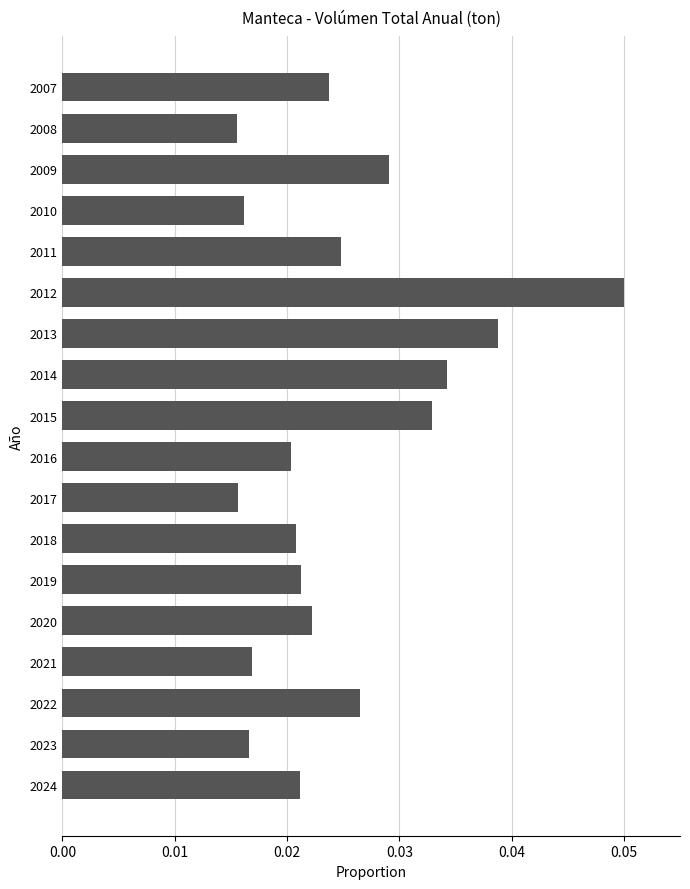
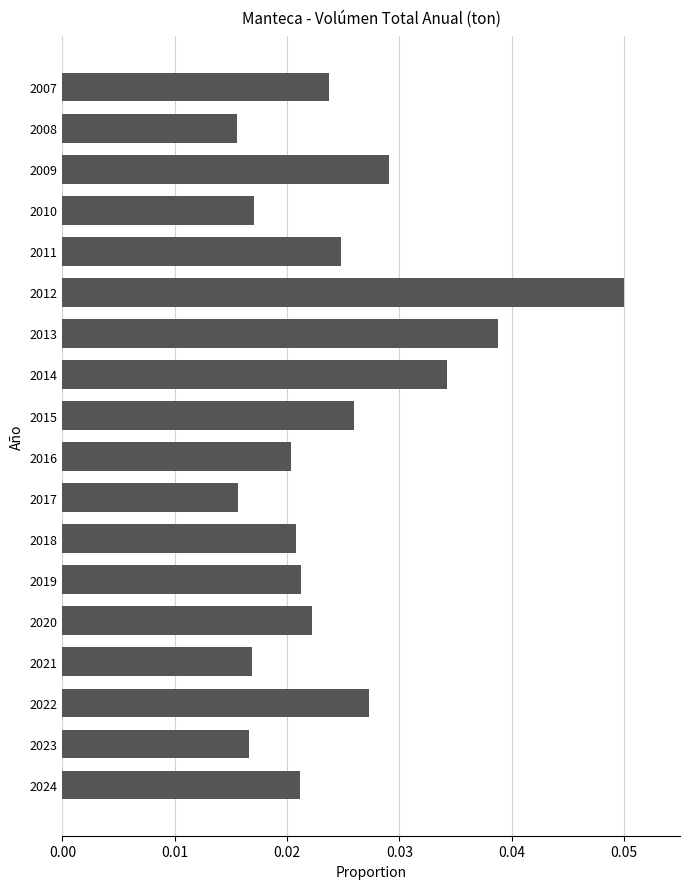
2010: 0.0162 -> 0.0170
2015: 0.0329 -> 0.0260
2022: 0.0265 -> 0.0273
